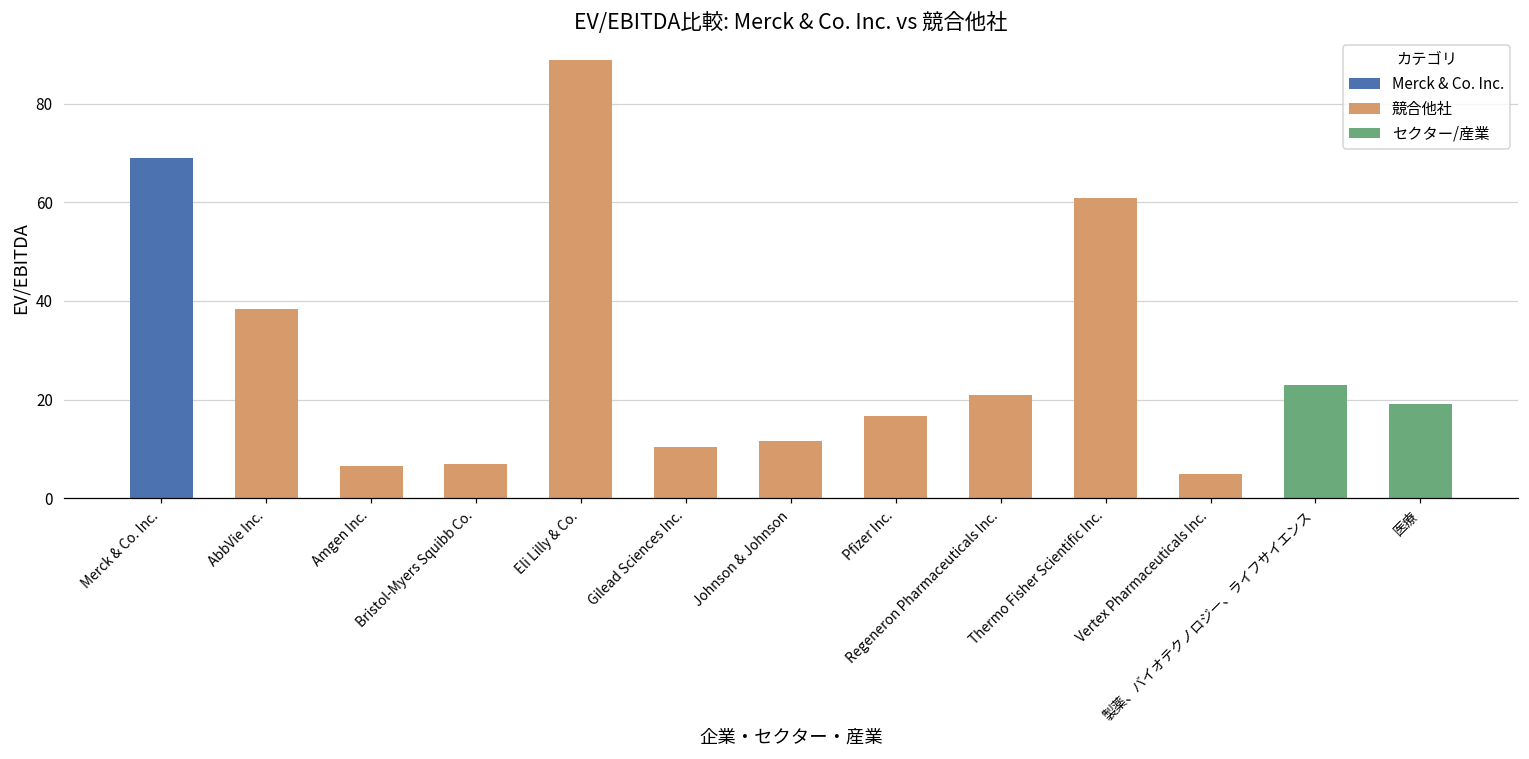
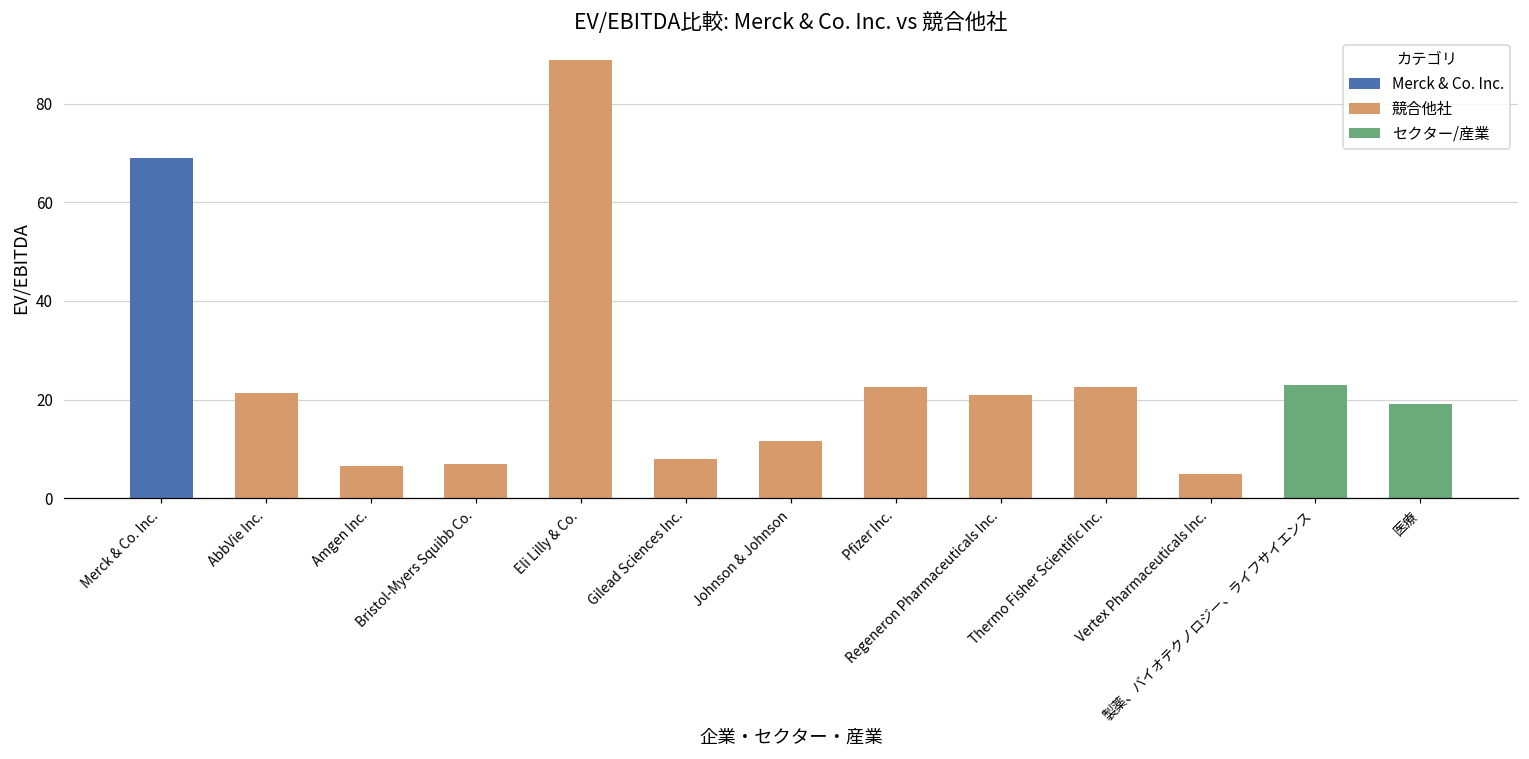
AbbVie Inc.: 38 -> 21
Gilead Sciences Inc.: 10 -> 8
Pfizer Inc.: 17 -> 23
Thermo Fisher Scientific Inc.: 61 -> 22
